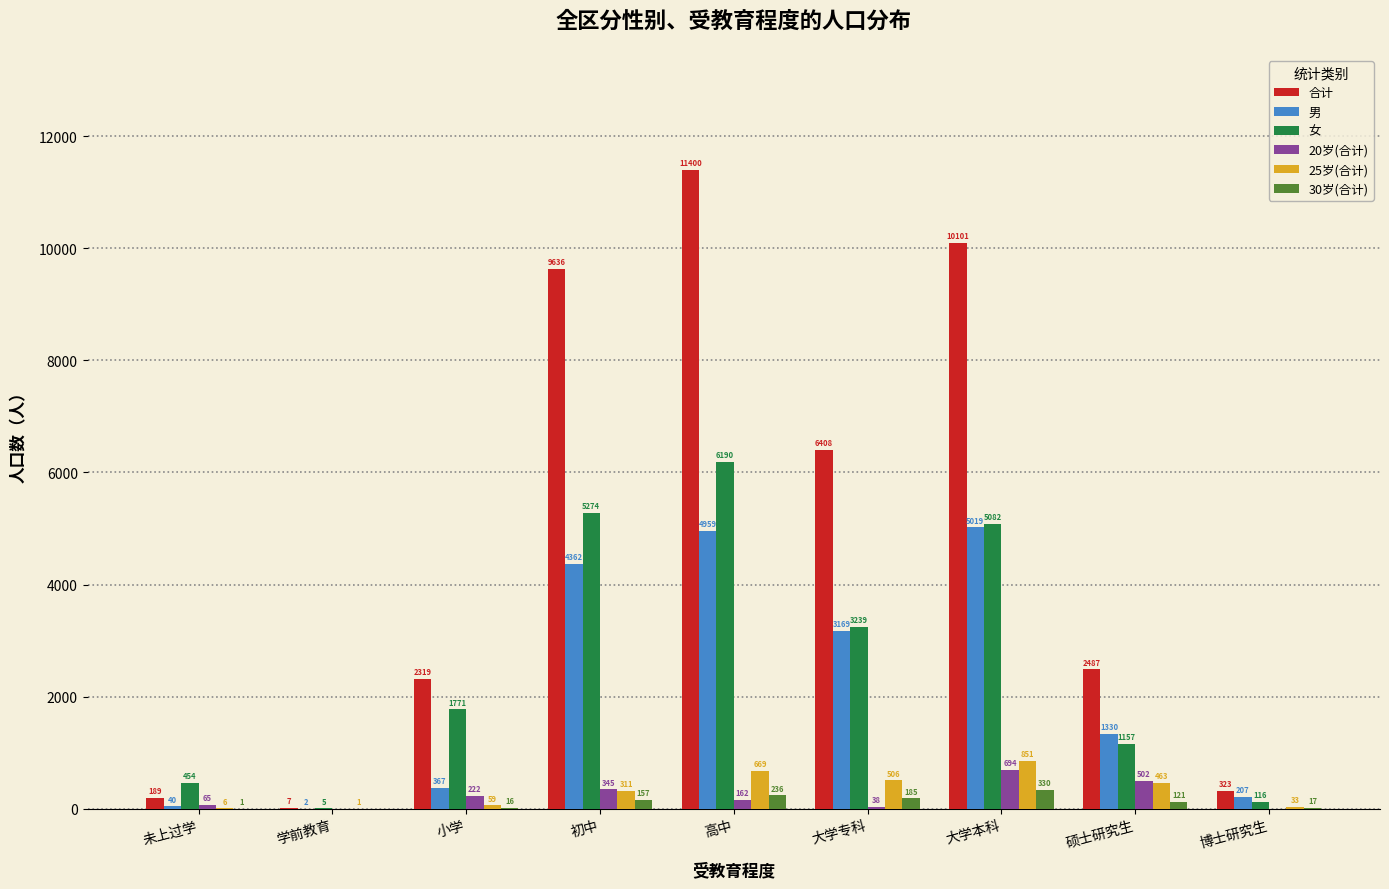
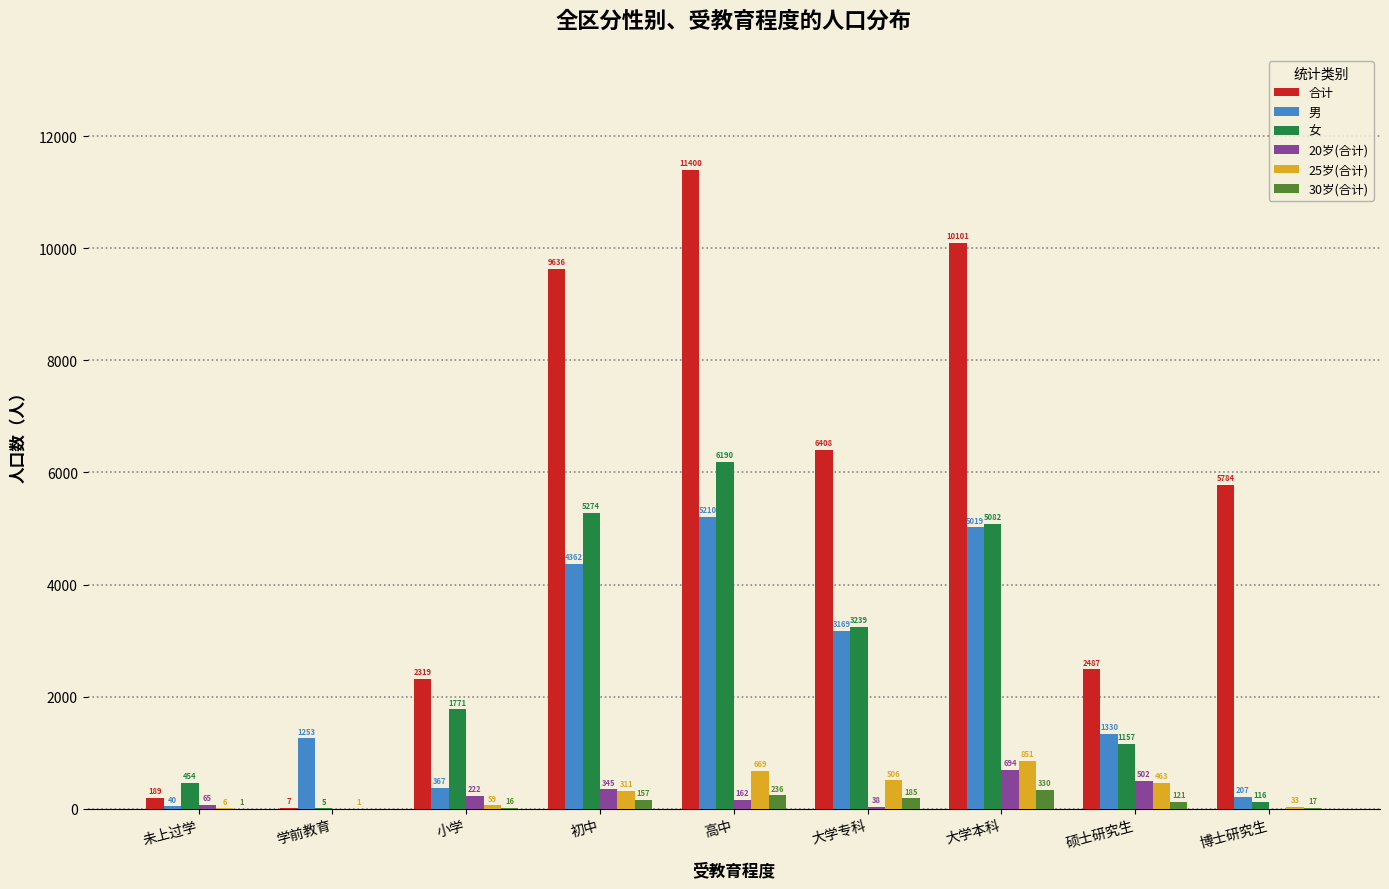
男, 学前教育: 2 -> 1253
男, 高中: 4959 -> 5210
合计, 博士研究生: 323 -> 5784
